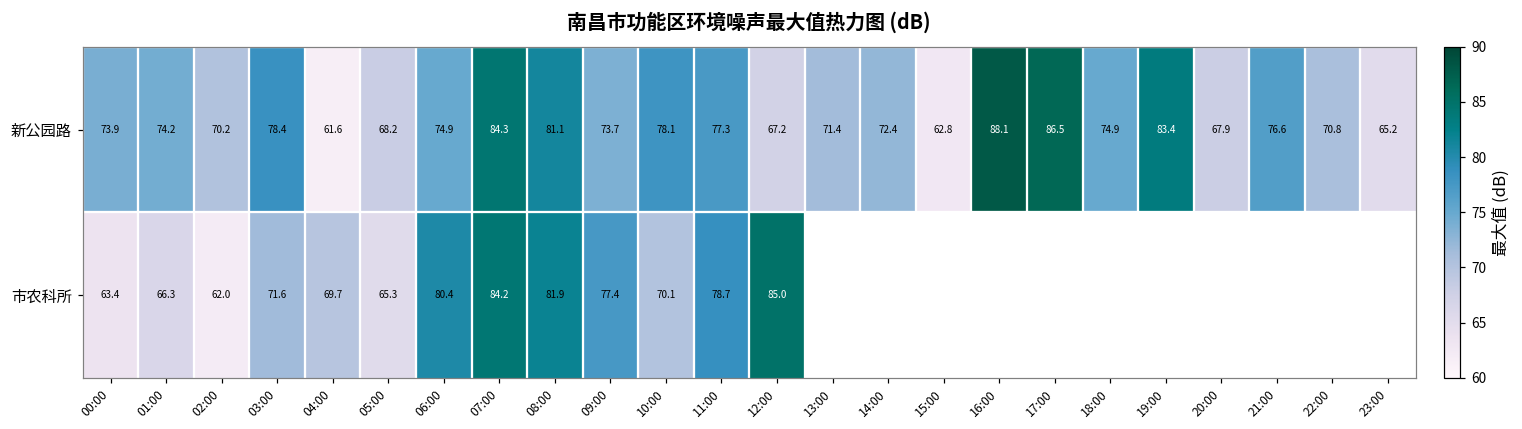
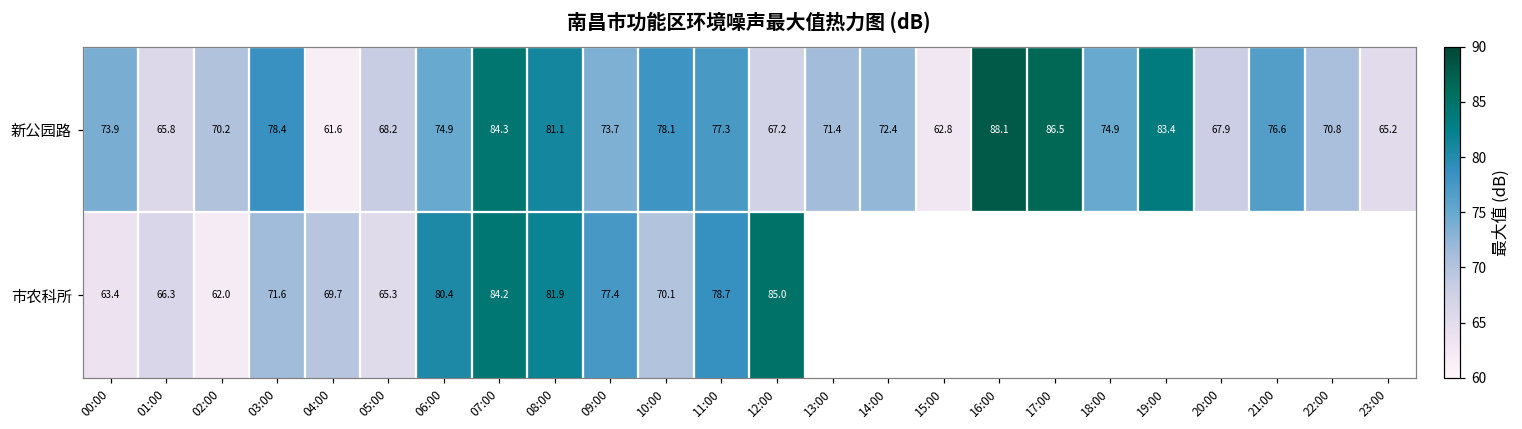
新公园路, 01:00: 74.2 -> 65.8
